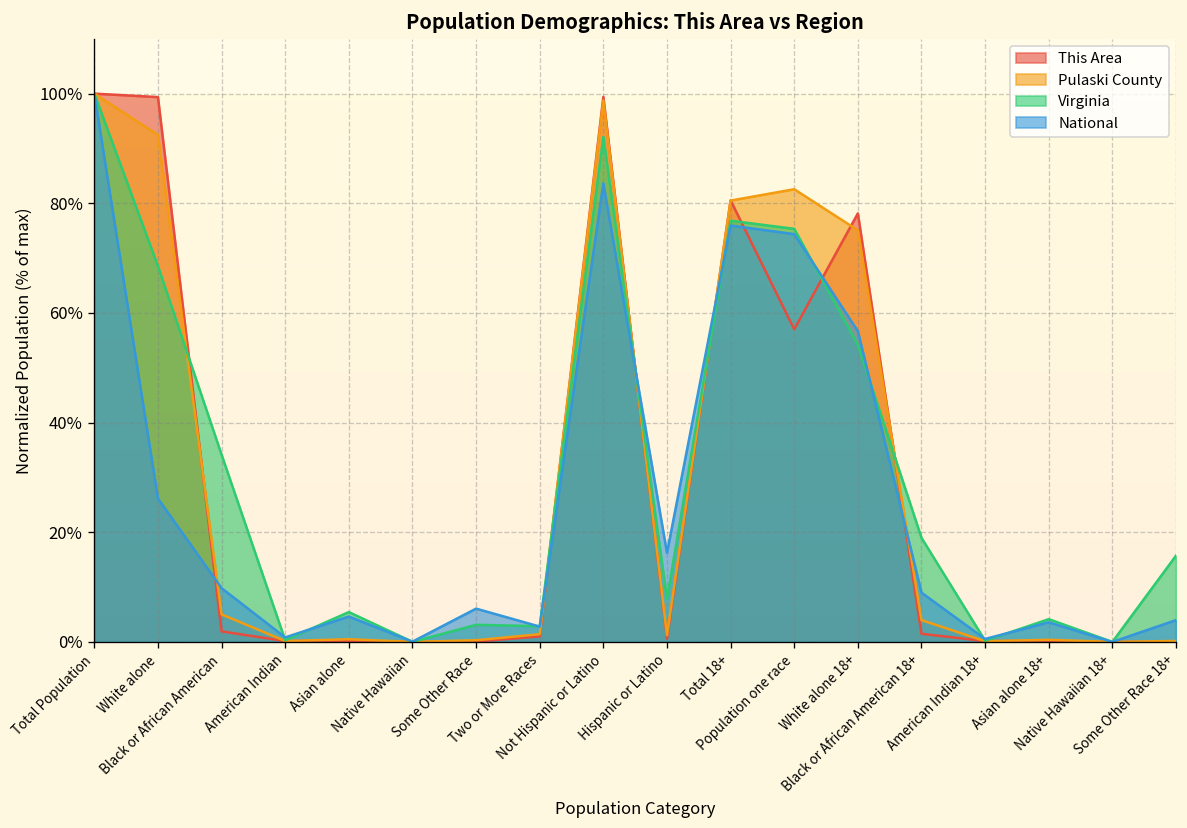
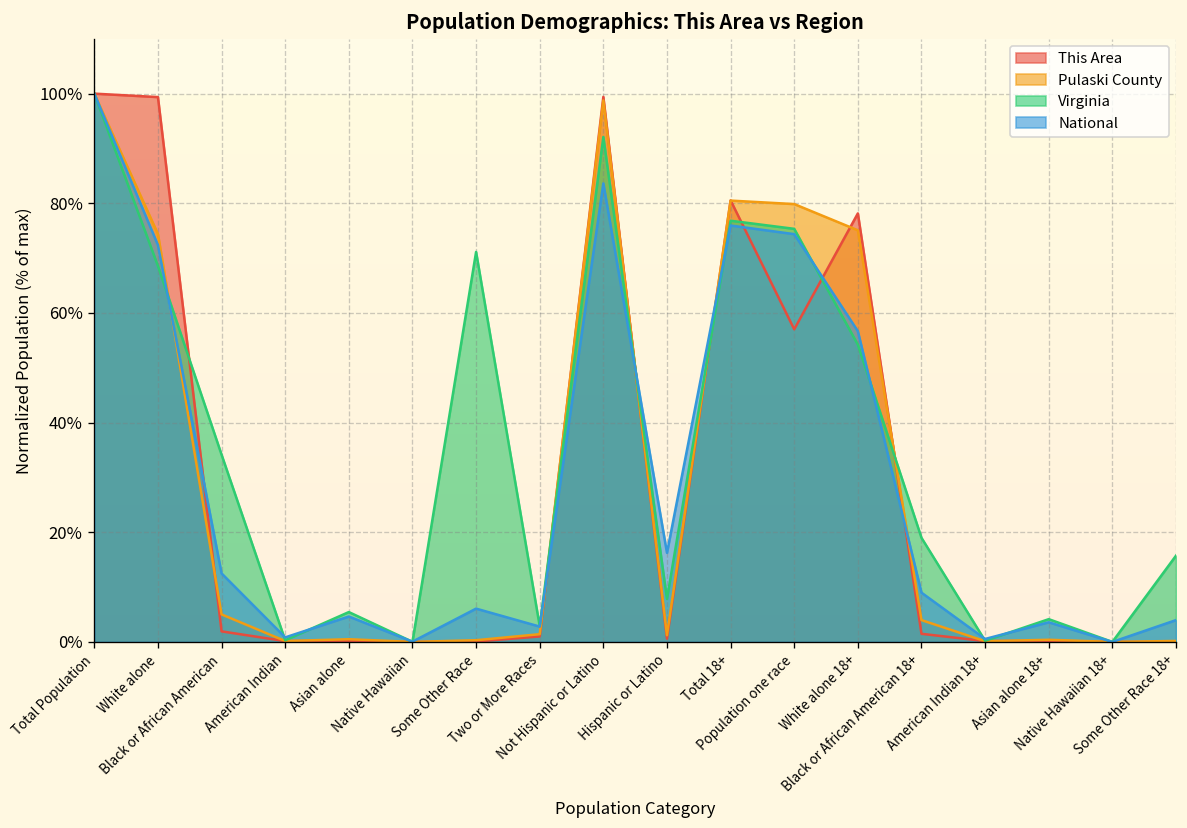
Pulaski County, White alone: 92% -> 74%
National, White alone: 26% -> 72%
National, Black or African American: 10% -> 13%
Virginia, Some Other Race: 3% -> 71%
Pulaski County, Population one race: 83% -> 80%
